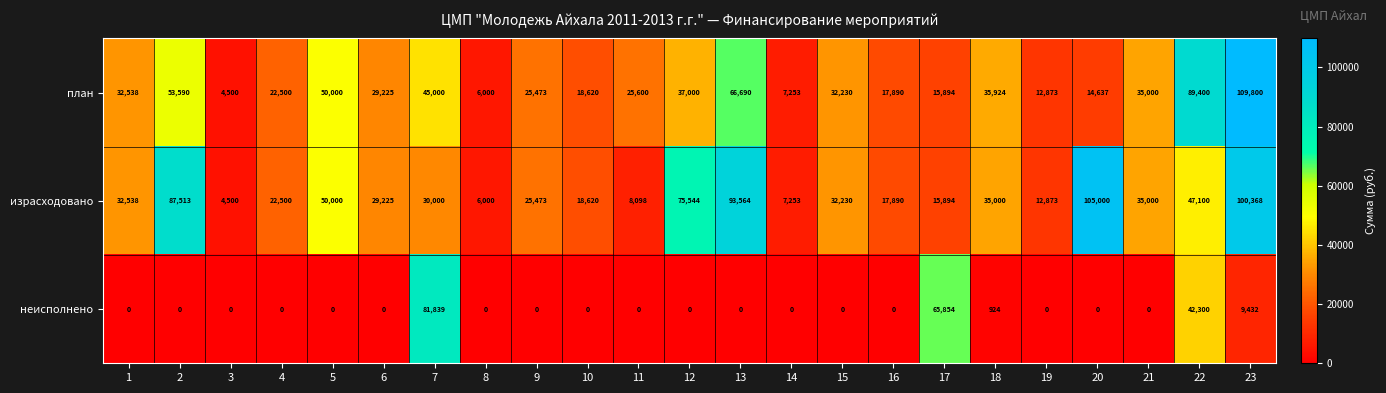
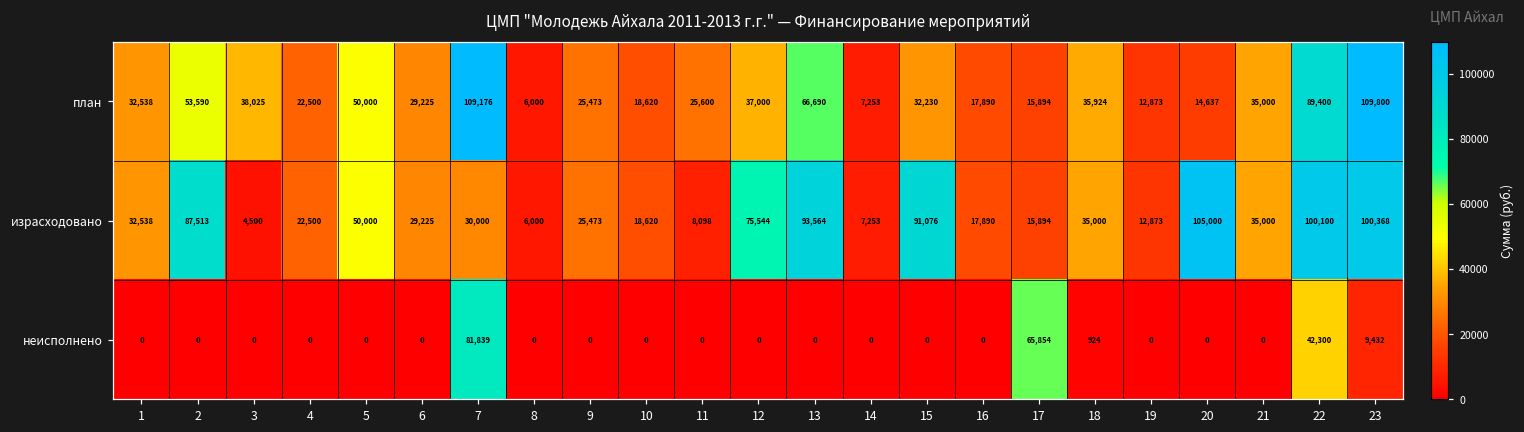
план, 3: 4,500 -> 38,025
план, 7: 45,000 -> 109,176
израсходовано, 15: 32,230 -> 91,076
израсходовано, 22: 47,100 -> 100,100
